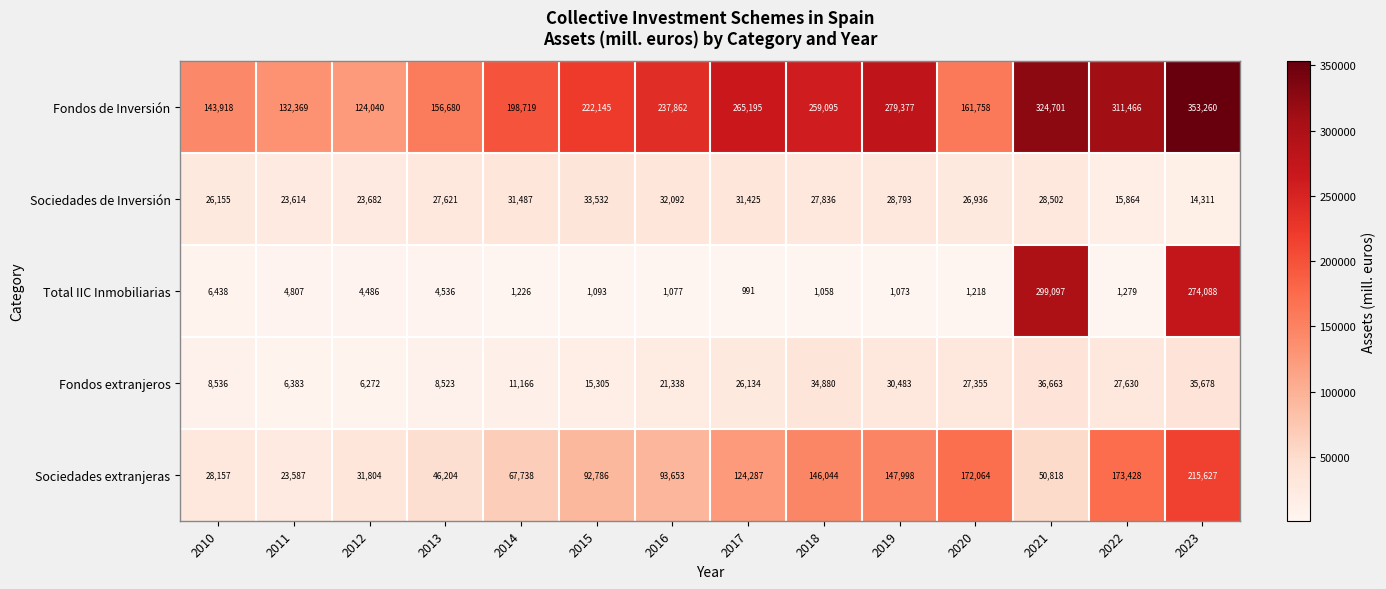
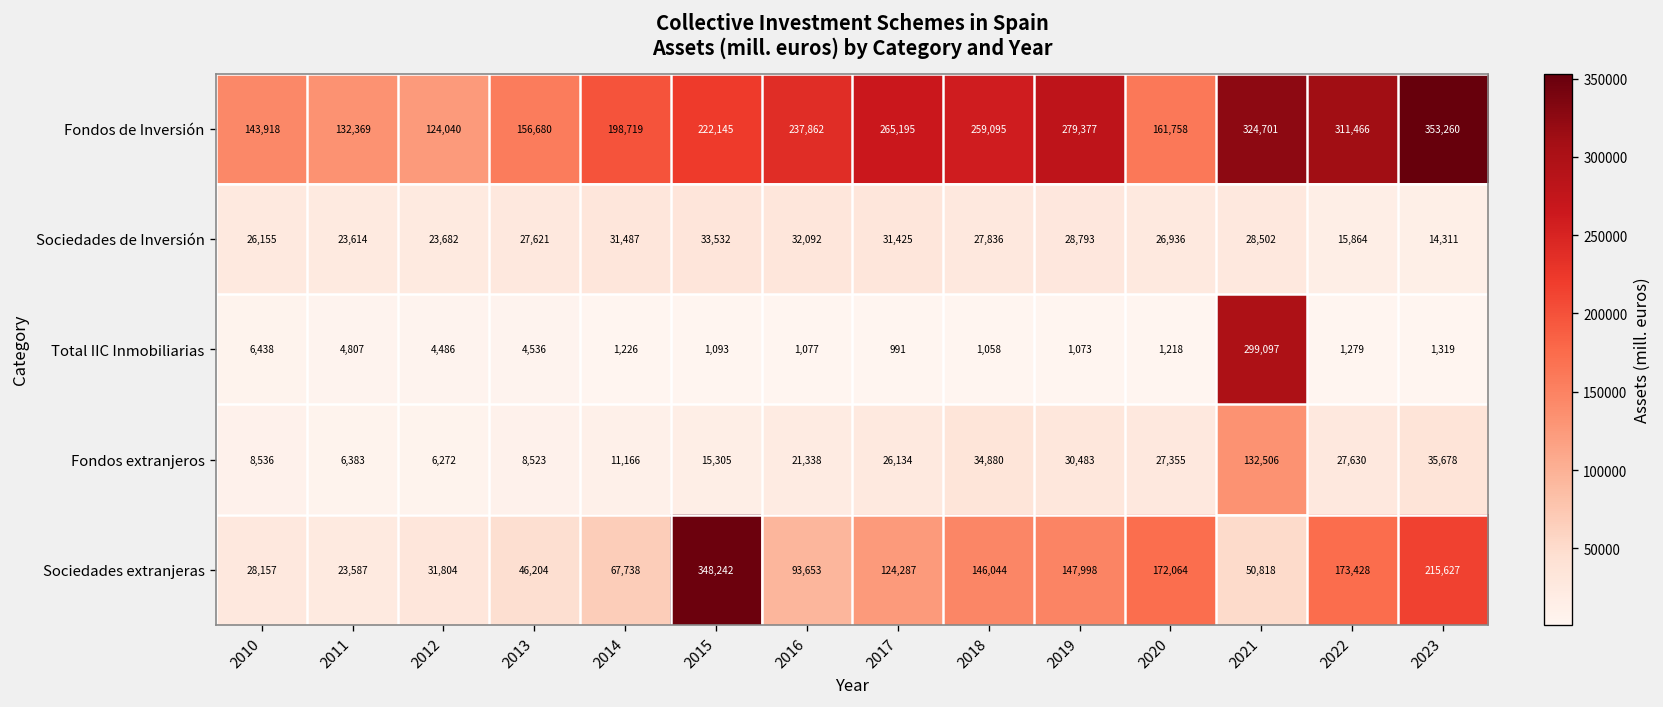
Total IIC Inmobiliarias, 2023: 274,088 -> 1,319
Fondos extranjeros, 2021: 36,663 -> 132,506
Sociedades extranjeras, 2015: 92,786 -> 348,242
